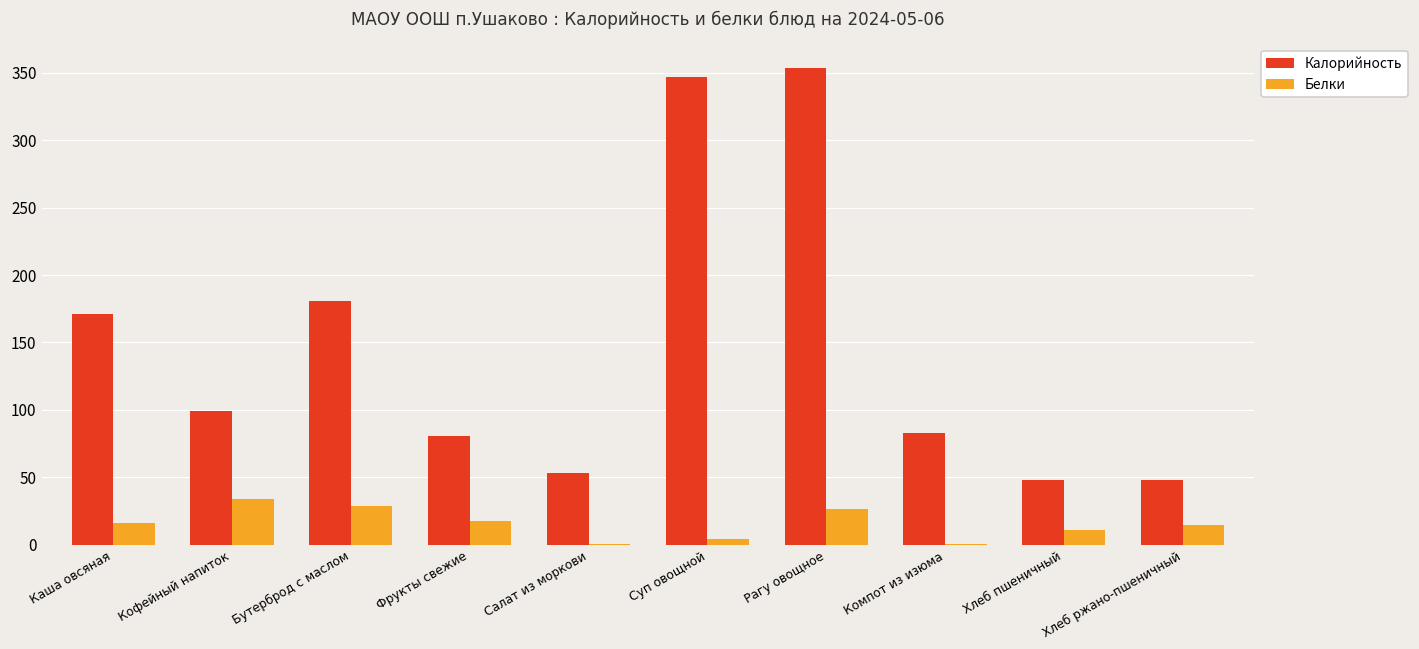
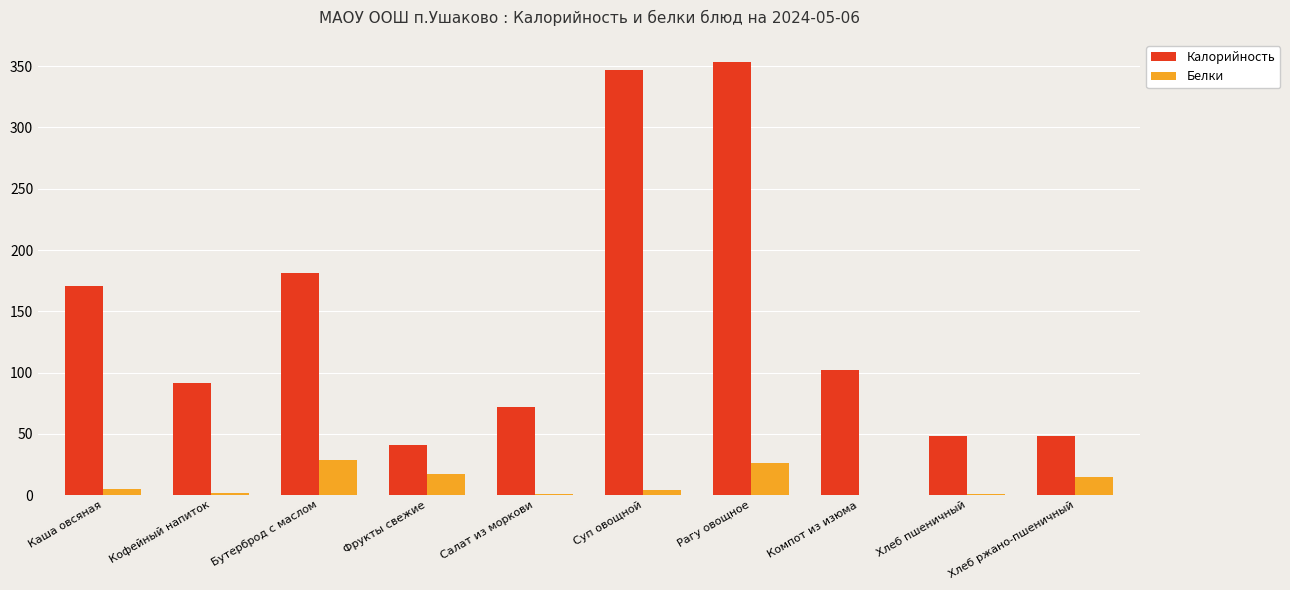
Белки, Каша овсяная: 16 -> 5
Калорийность, Кофейный напиток: 99 -> 91
Белки, Кофейный напиток: 34 -> 2
Калорийность, Фрукты свежие: 81 -> 41
Калорийность, Салат из моркови: 53 -> 72
Калорийность, Компот из изюма: 83 -> 102
Белки, Хлеб пшеничный: 11 -> 1
